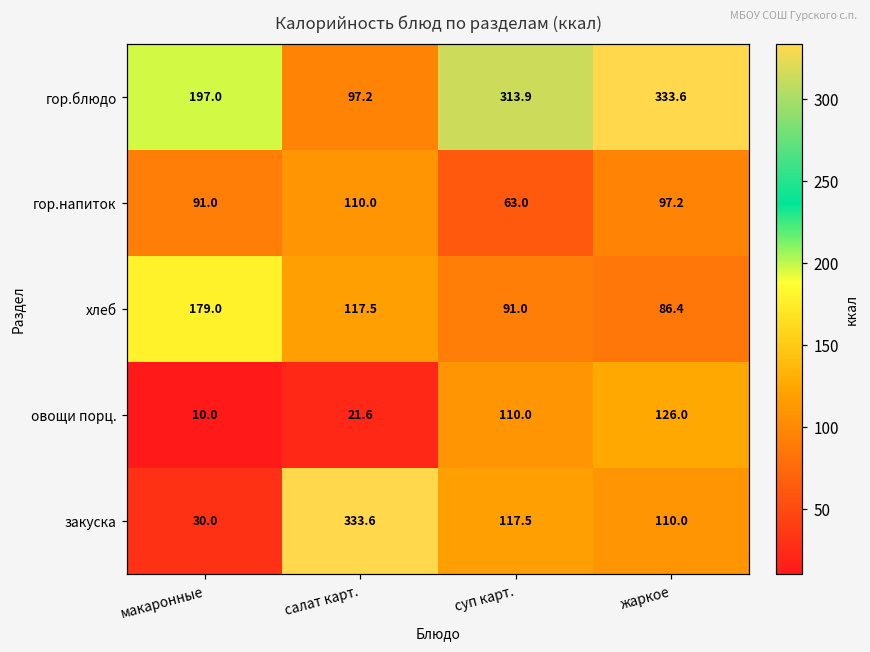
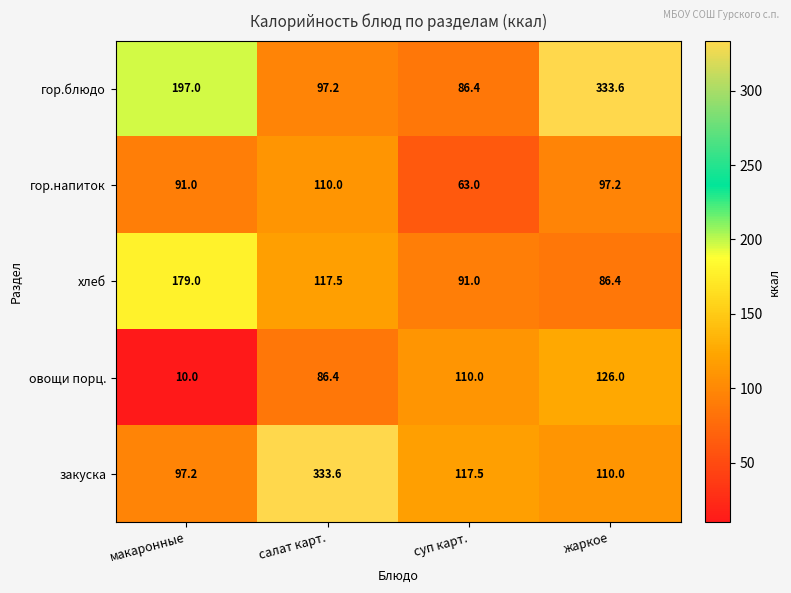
гор.блюдо, суп карт.: 313.9 -> 86.4
овощи порц., салат карт.: 21.6 -> 86.4
закуска, макаронные: 30.0 -> 97.2
